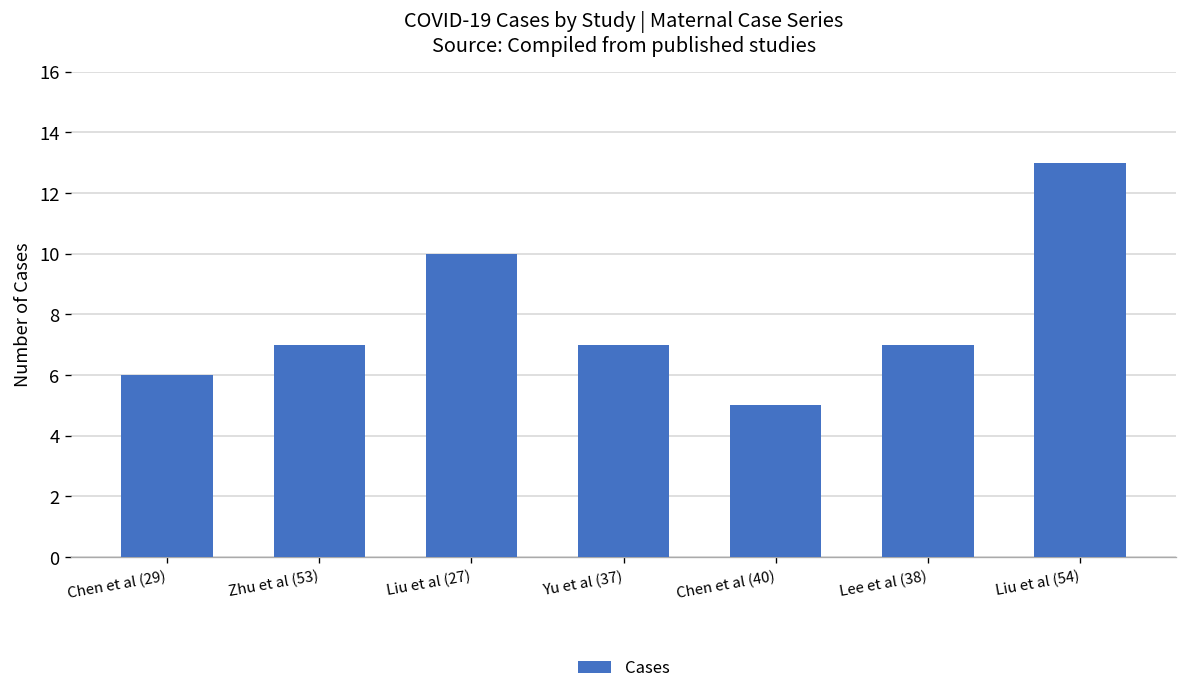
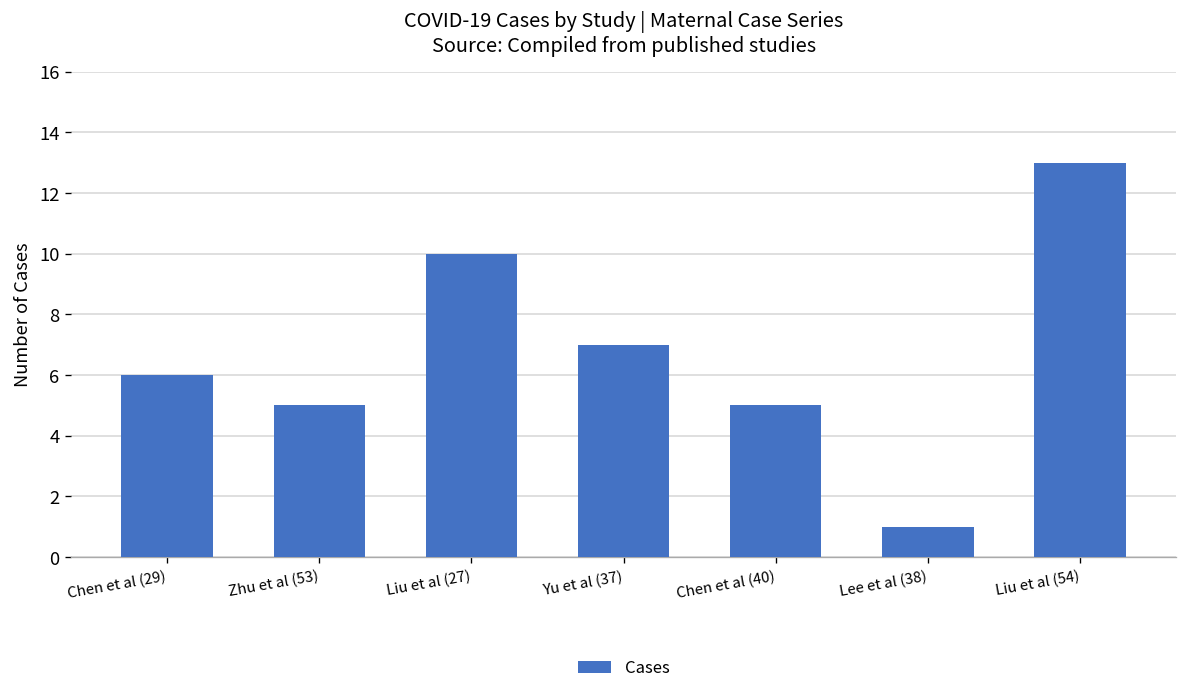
Zhu et al (53): 7 -> 5
Lee et al (38): 7 -> 1
